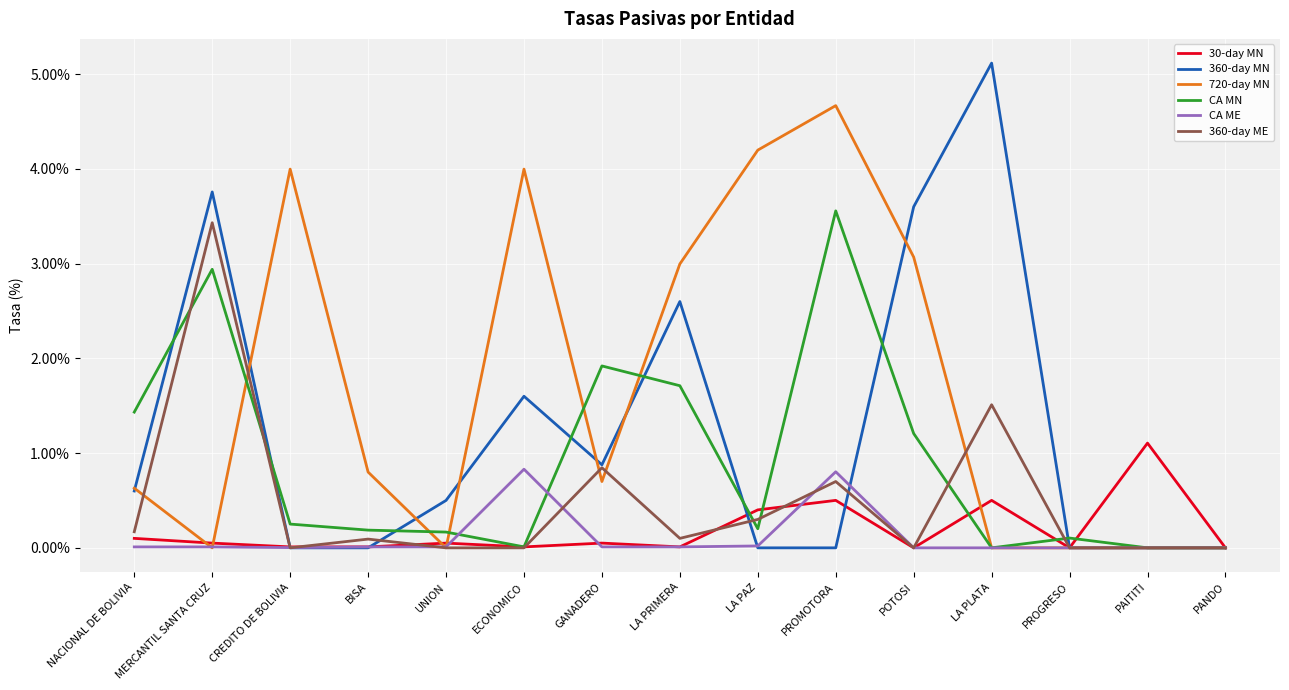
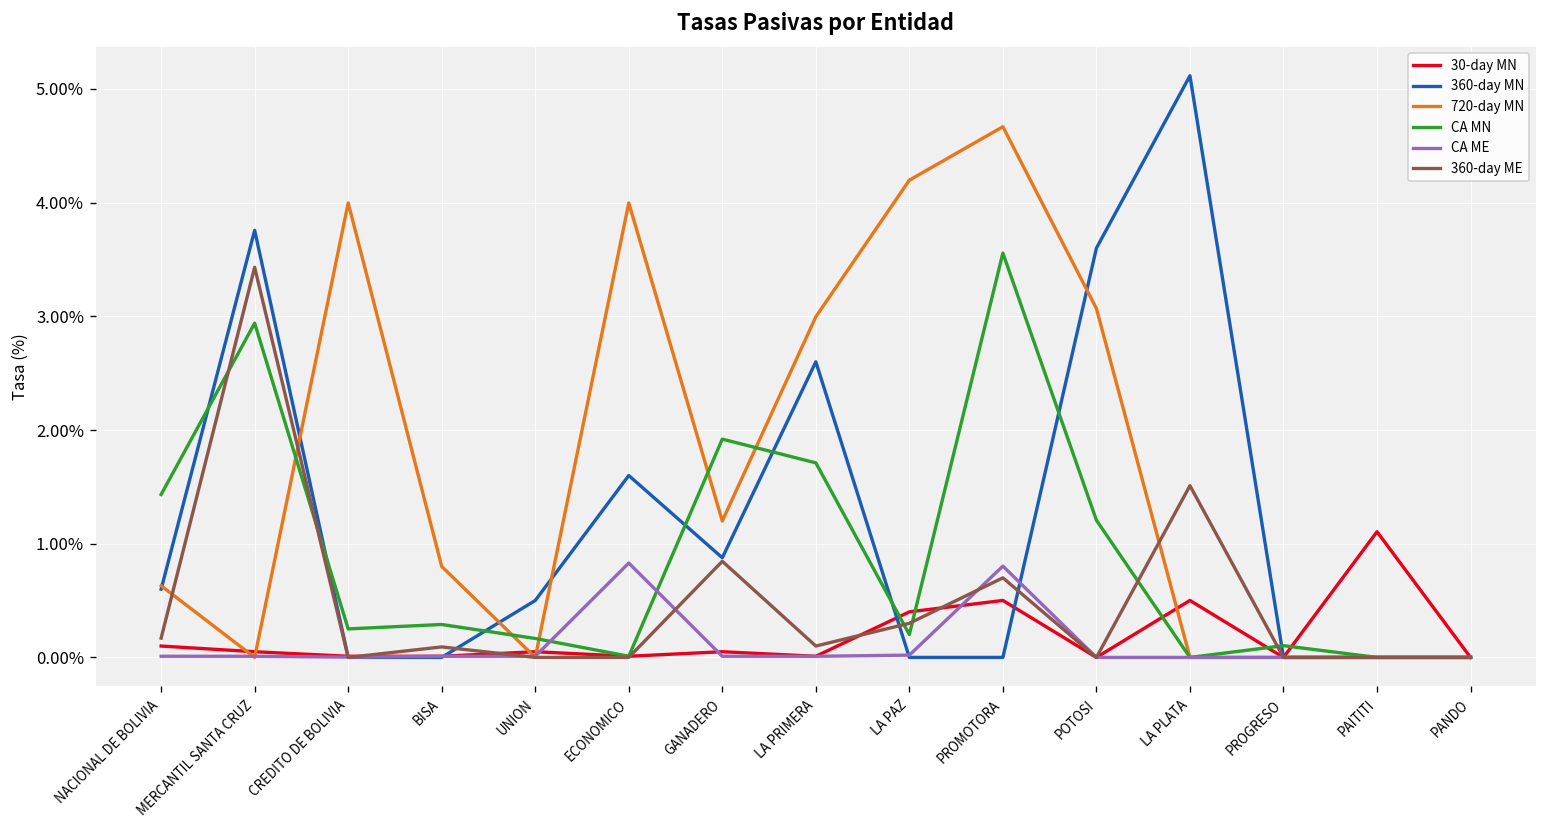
CA MN, BISA: 0.2% -> 0.3%
720-day MN, GANADERO: 0.7% -> 1.2%
